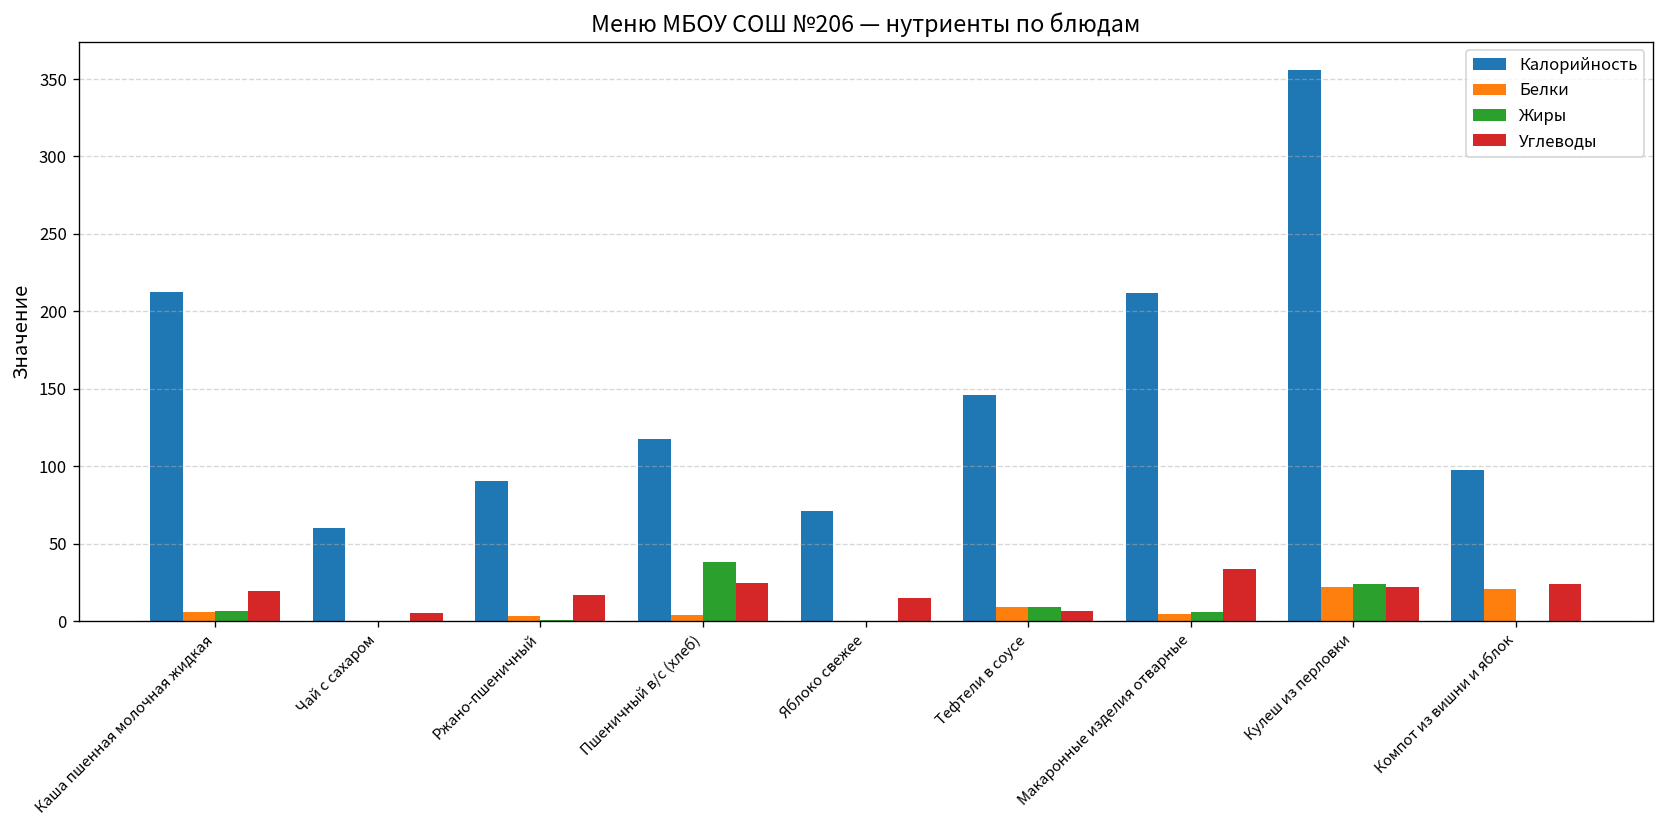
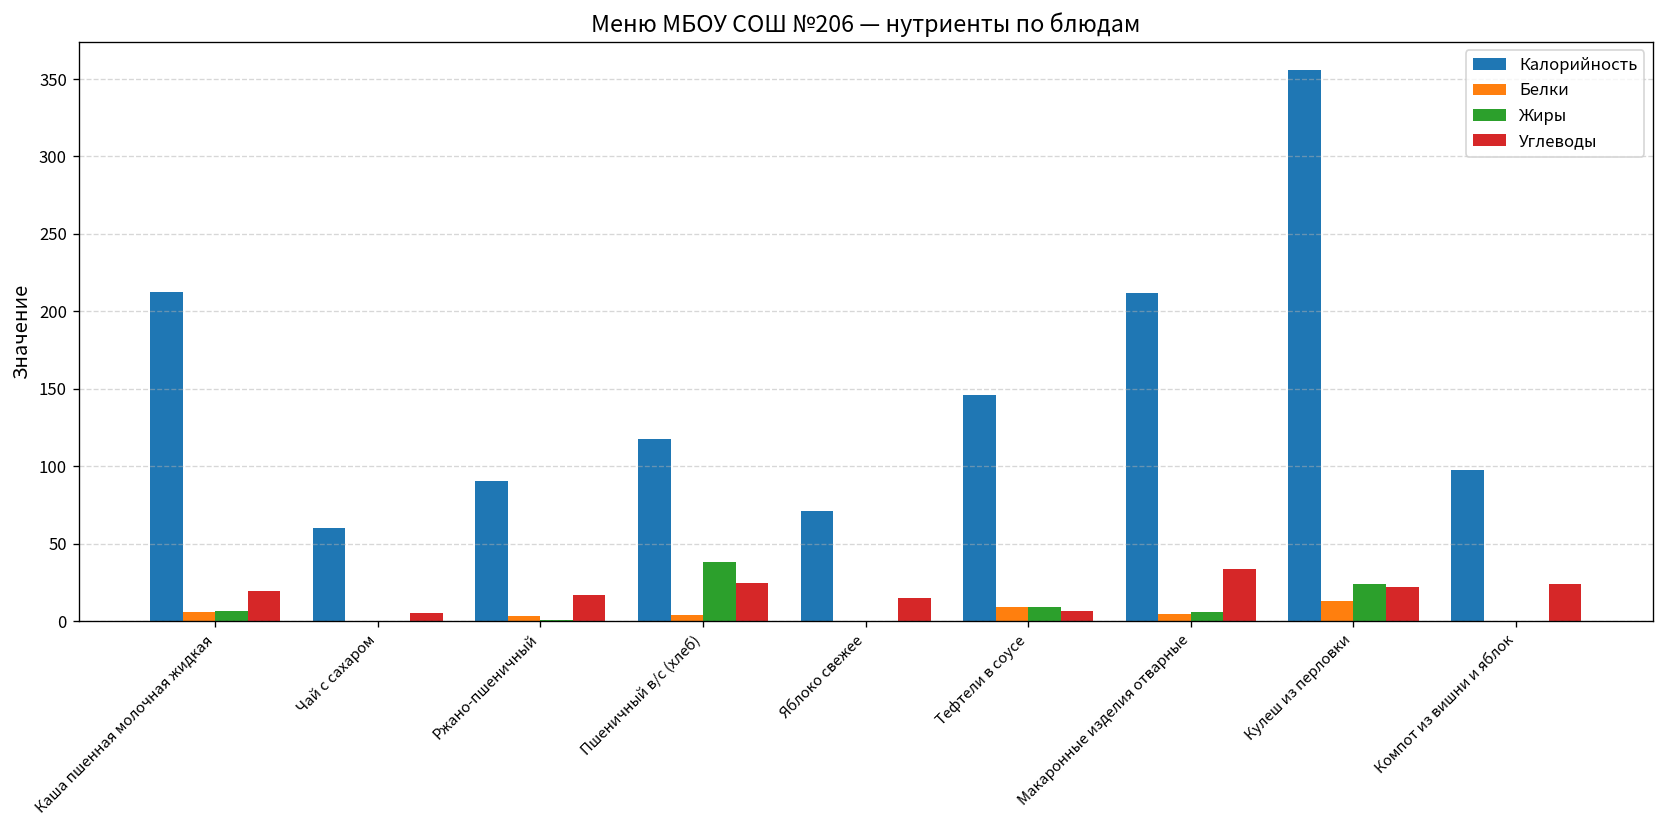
Белки, Кулеш из перловки: 22 -> 13
Белки, Компот из вишни и яблок: 21 -> 0
